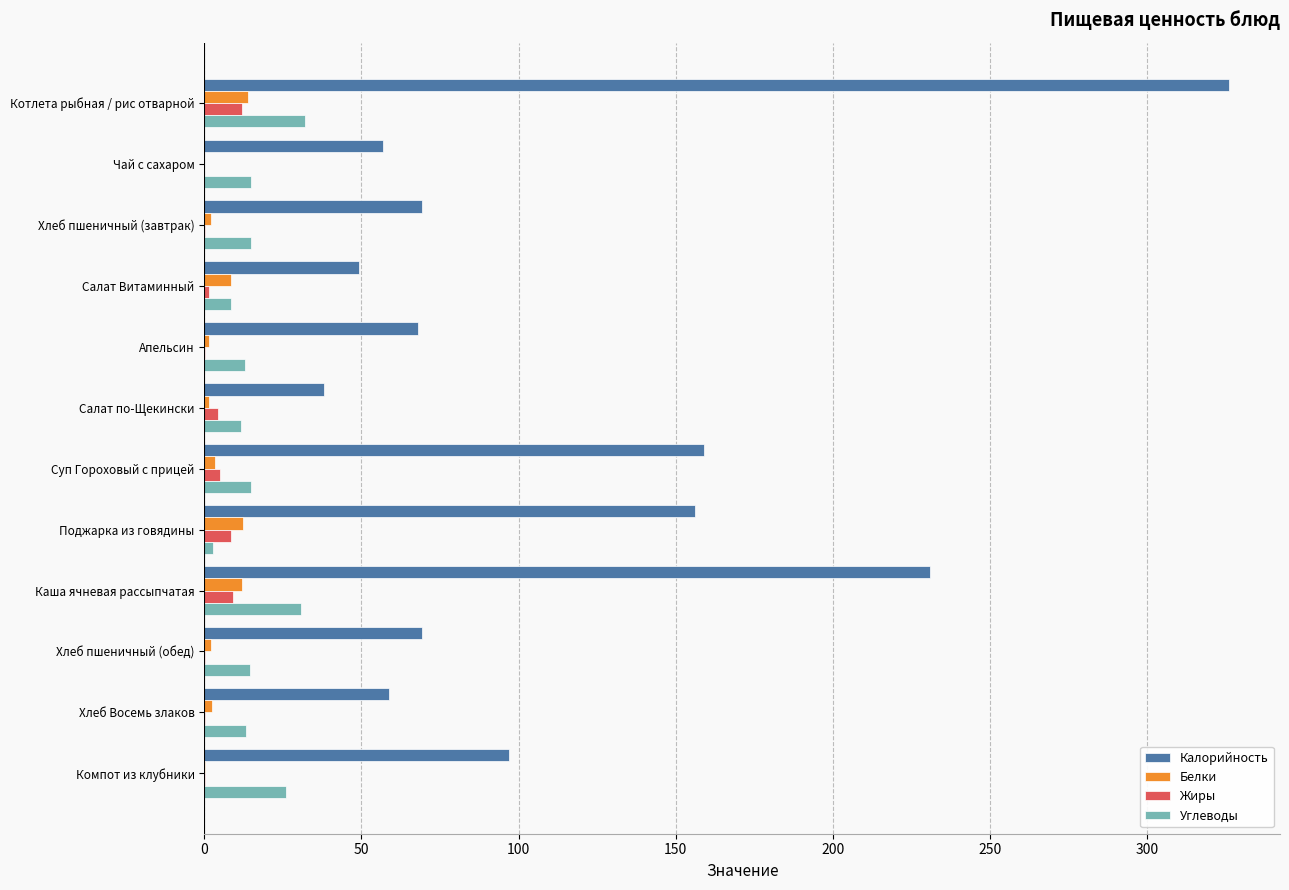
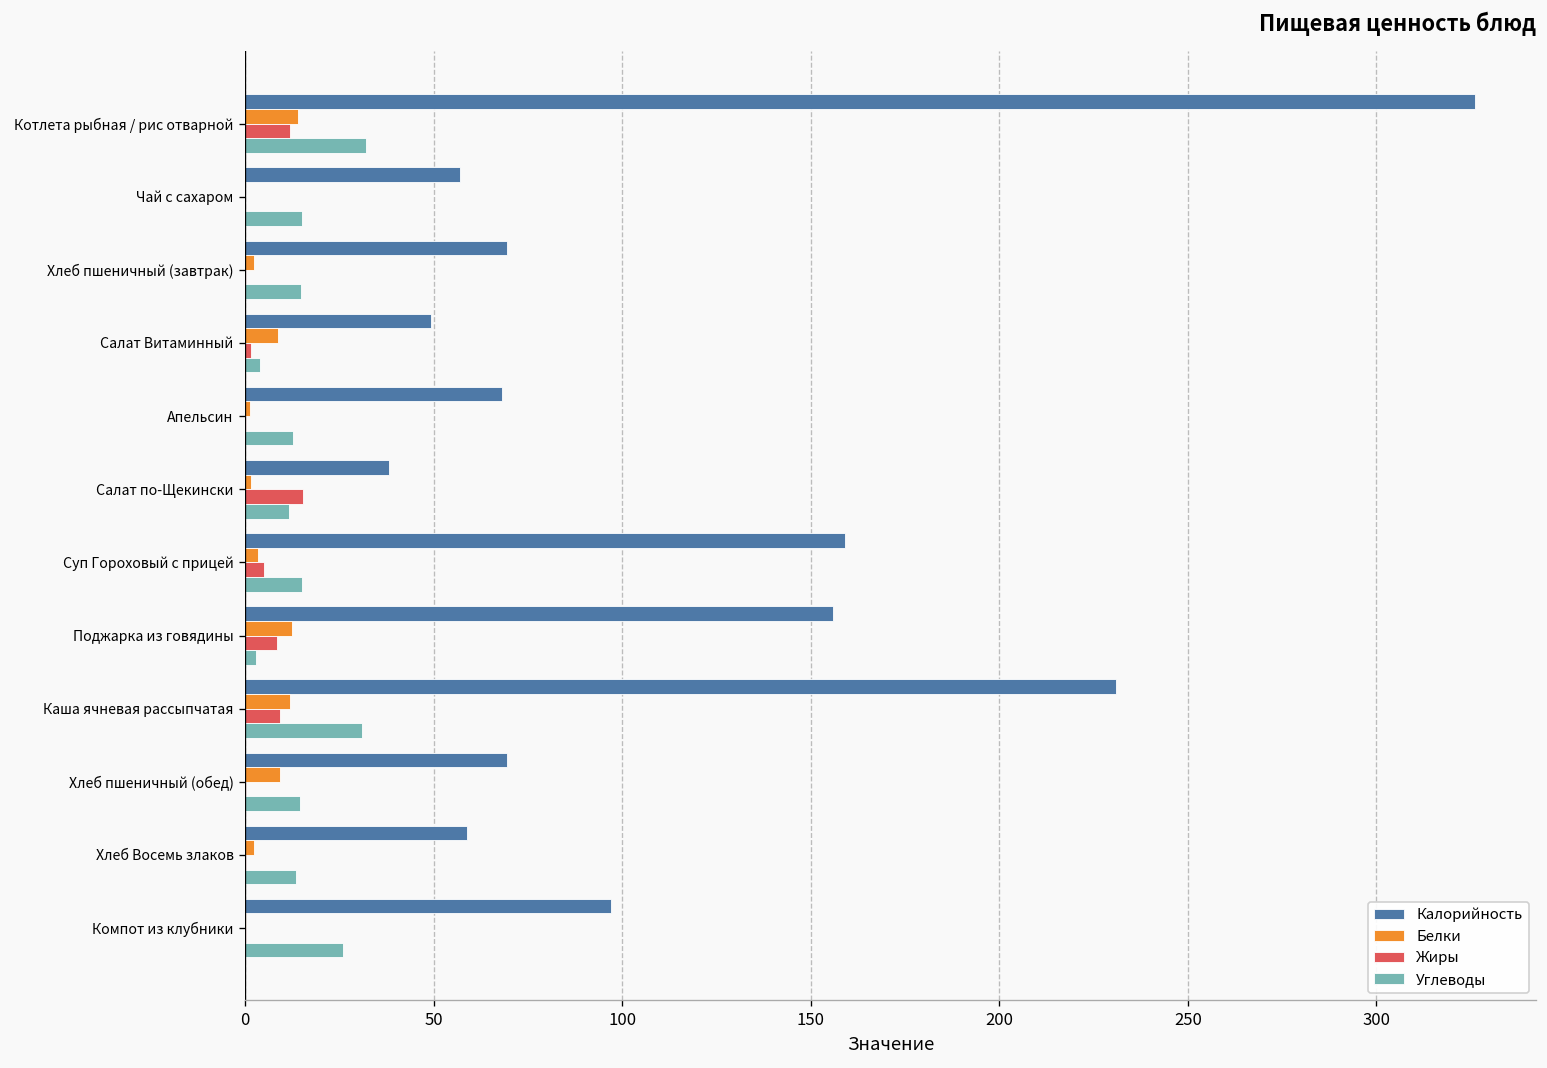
Углеводы, Салат Витаминный: 9 -> 4
Жиры, Салат по-Щекински: 4 -> 15
Белки, Хлеб пшеничный (обед): 2 -> 9
